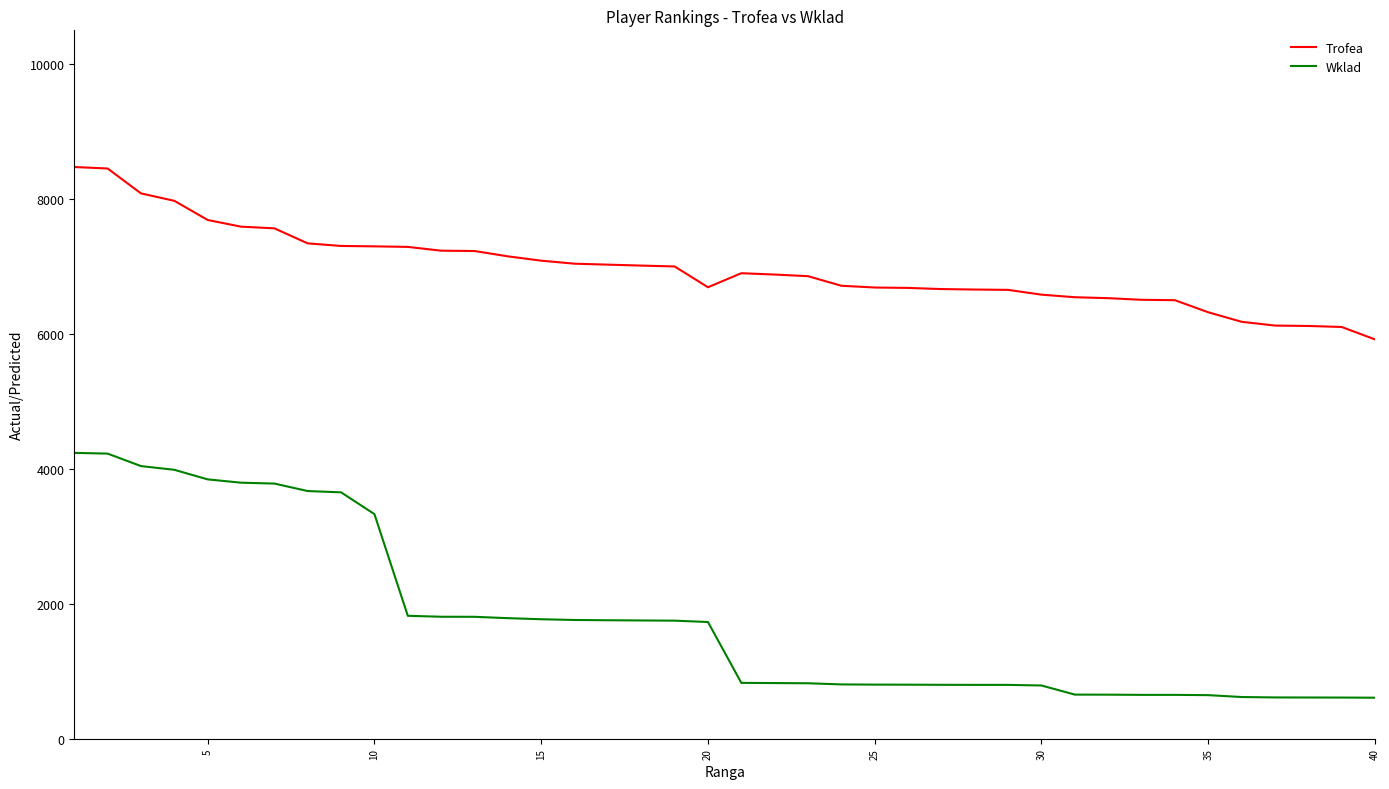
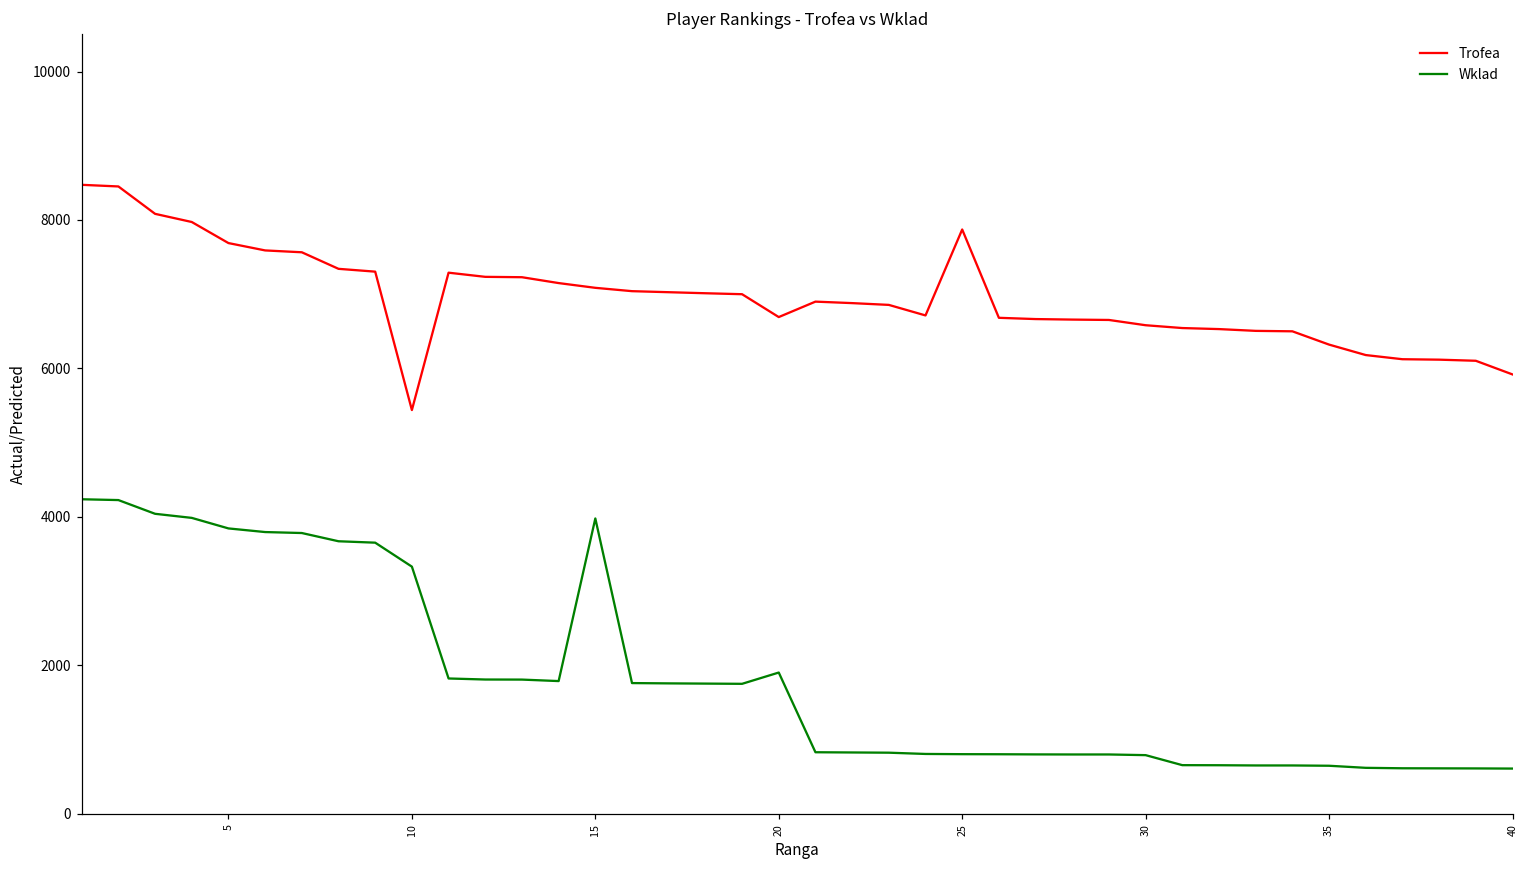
Trofea, 10: 7300 -> 5400
Wklad, 15: 1800 -> 4000
Wklad, 20: 1700 -> 1900
Trofea, 25: 6700 -> 7900
